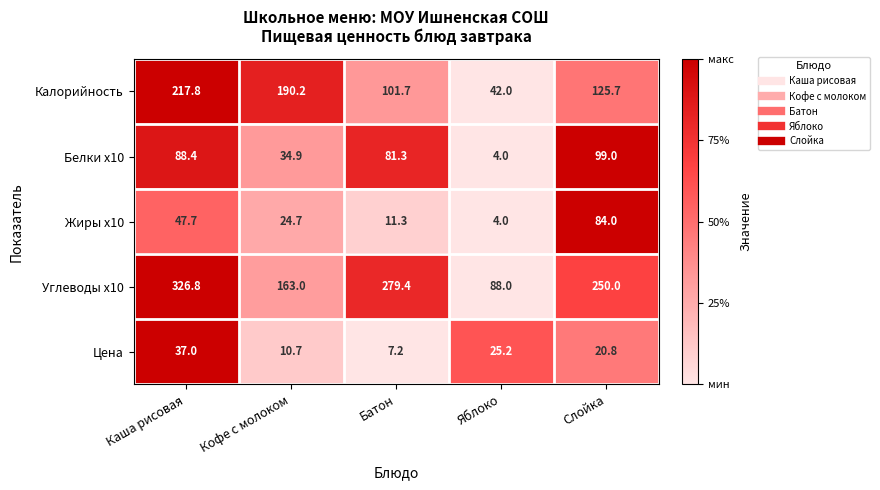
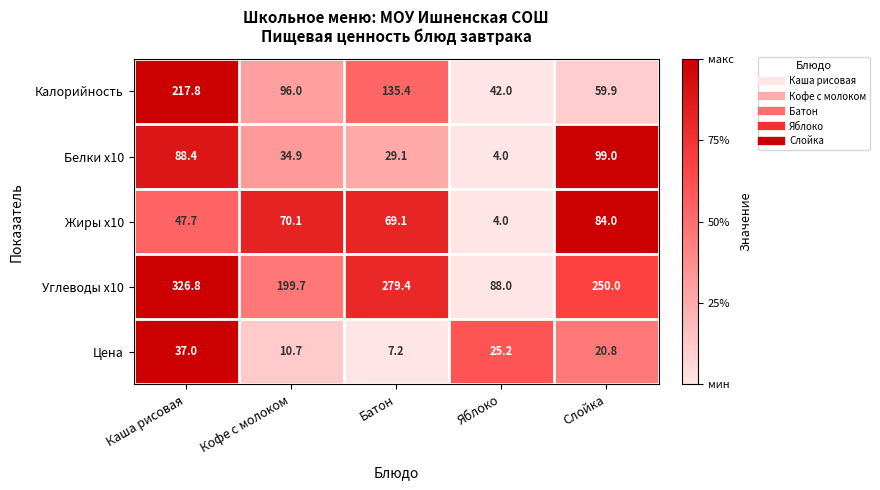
Калорийность, Кофе с молоком: 190.2 -> 96.0
Калорийность, Батон: 101.7 -> 135.4
Калорийность, Слойка: 125.7 -> 59.9
Белки х10, Батон: 81.3 -> 29.1
Жиры х10, Кофе с молоком: 24.7 -> 70.1
Жиры х10, Батон: 11.3 -> 69.1
Углеводы х10, Кофе с молоком: 163.0 -> 199.7
